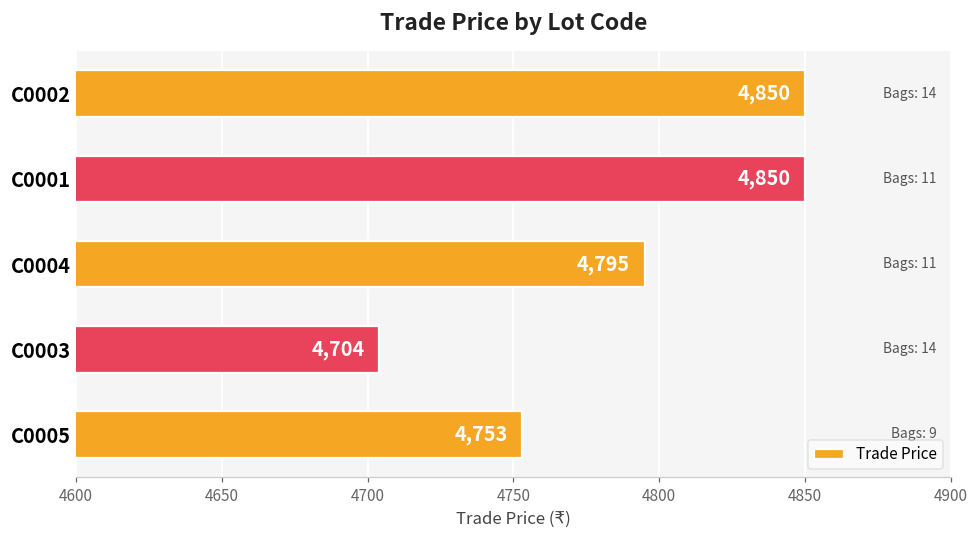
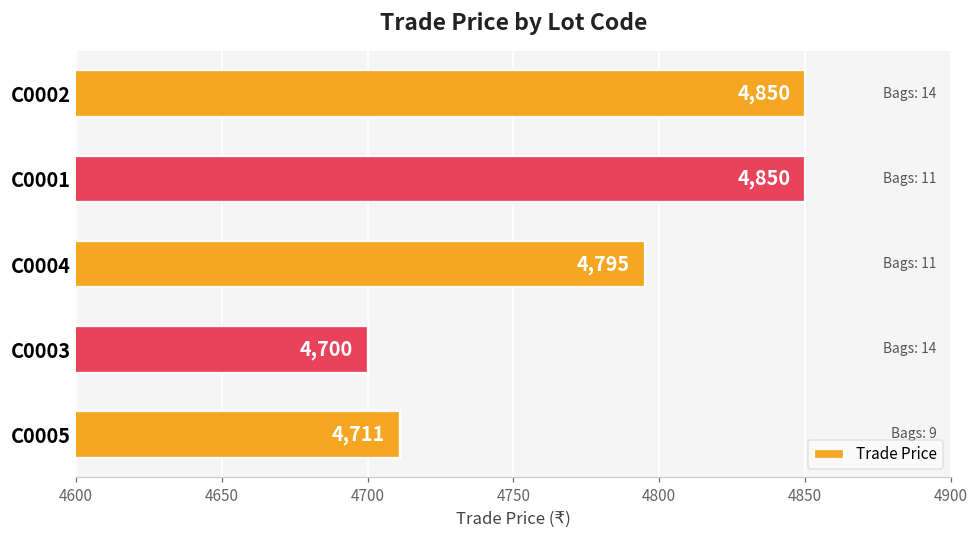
C0003: 4,704 -> 4,700
C0005: 4,753 -> 4,711
